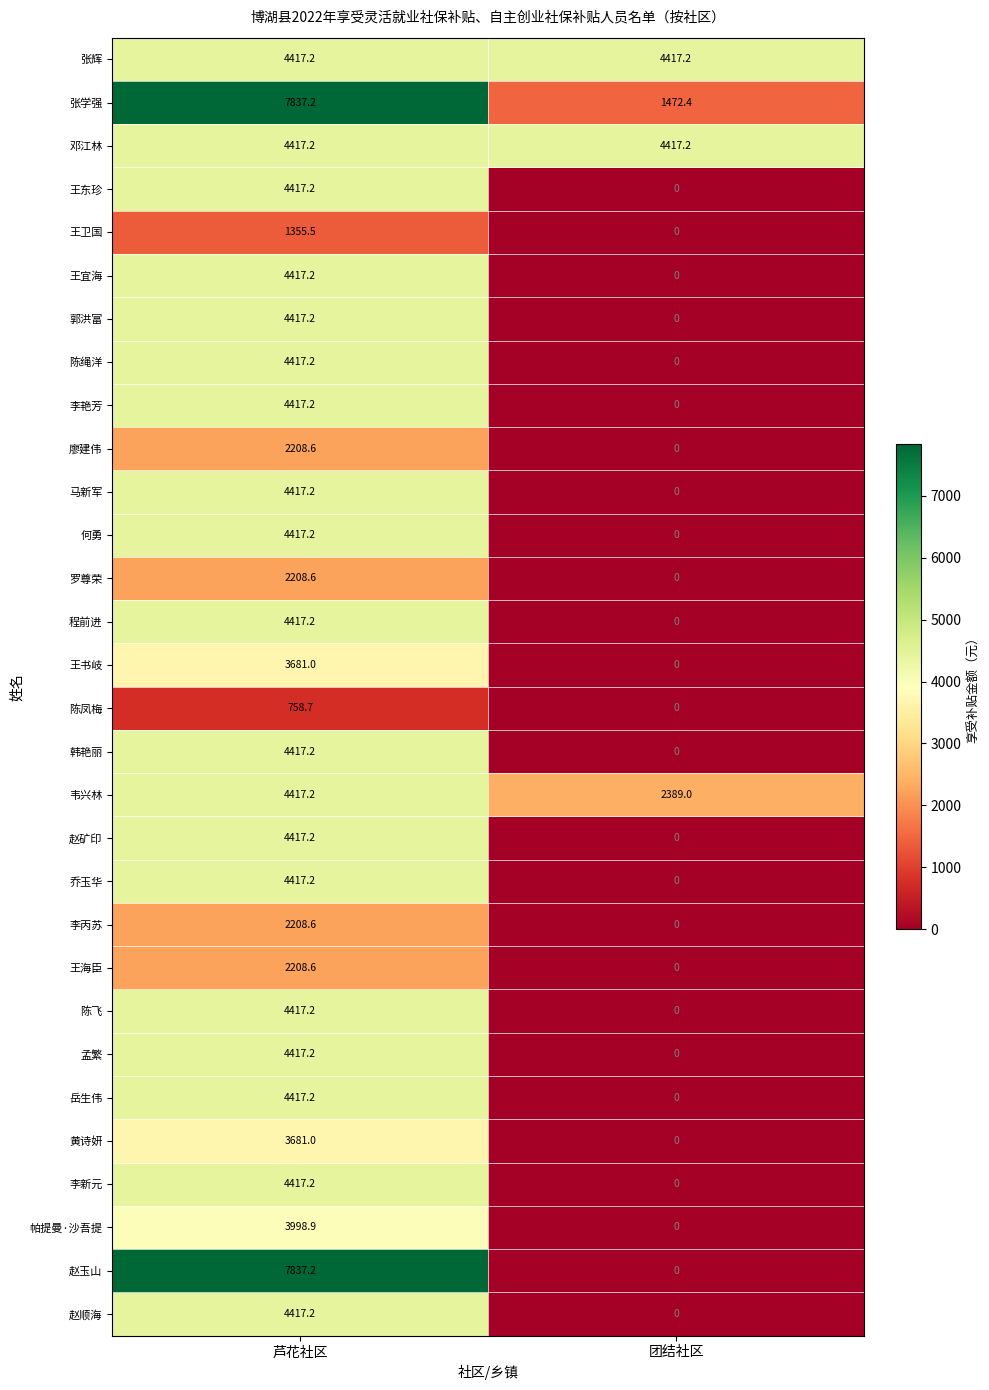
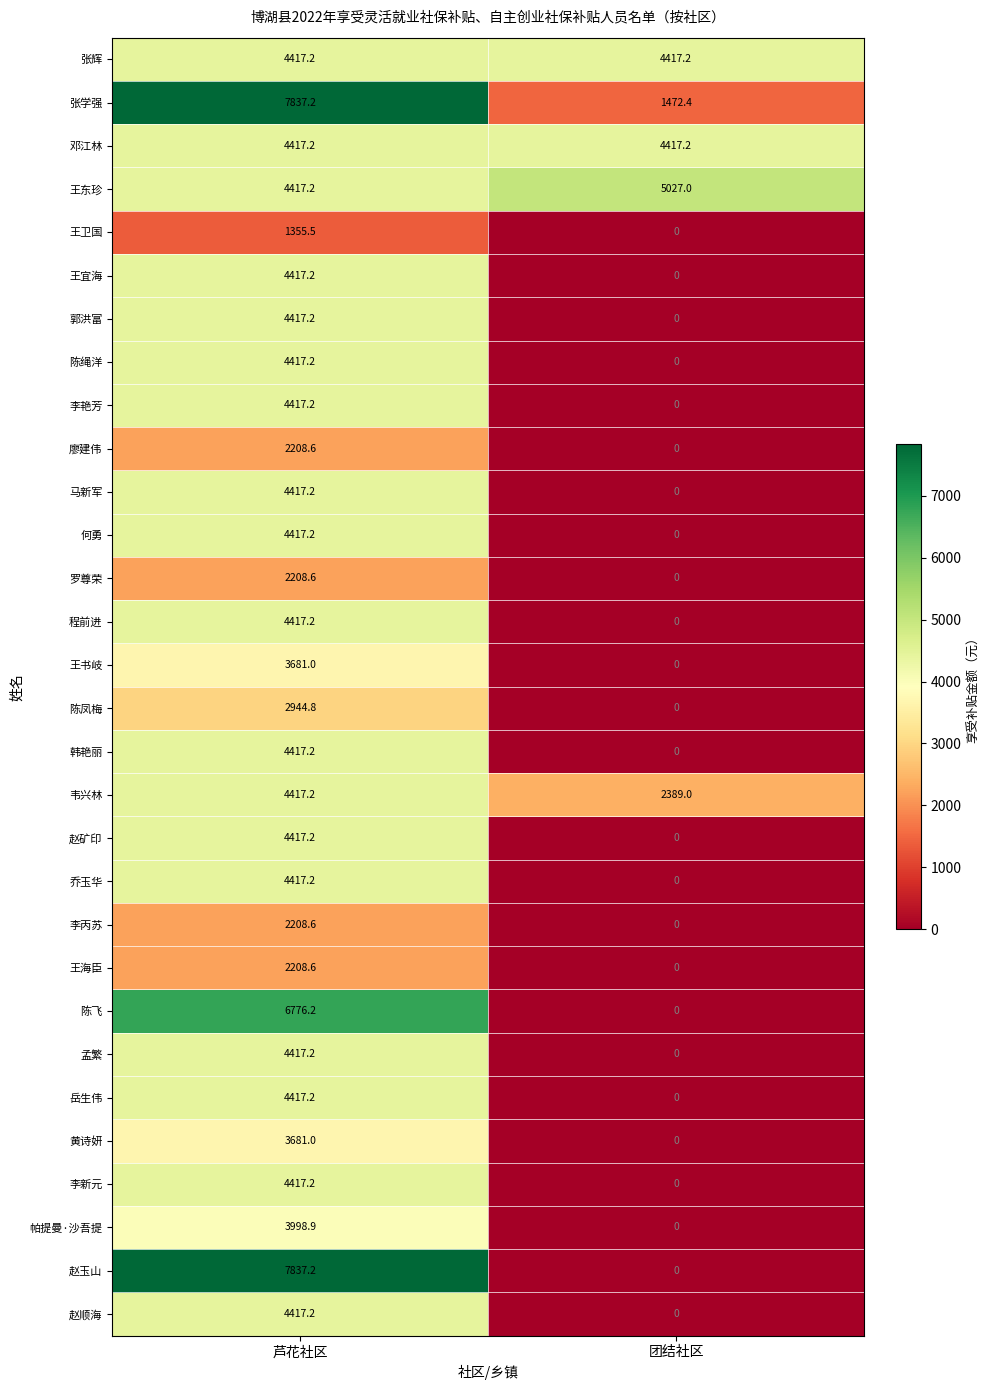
王东珍, 团结社区: 0 -> 5027.0
陈凤梅, 芦花社区: 758.7 -> 2944.8
陈飞, 芦花社区: 4417.2 -> 6776.2
